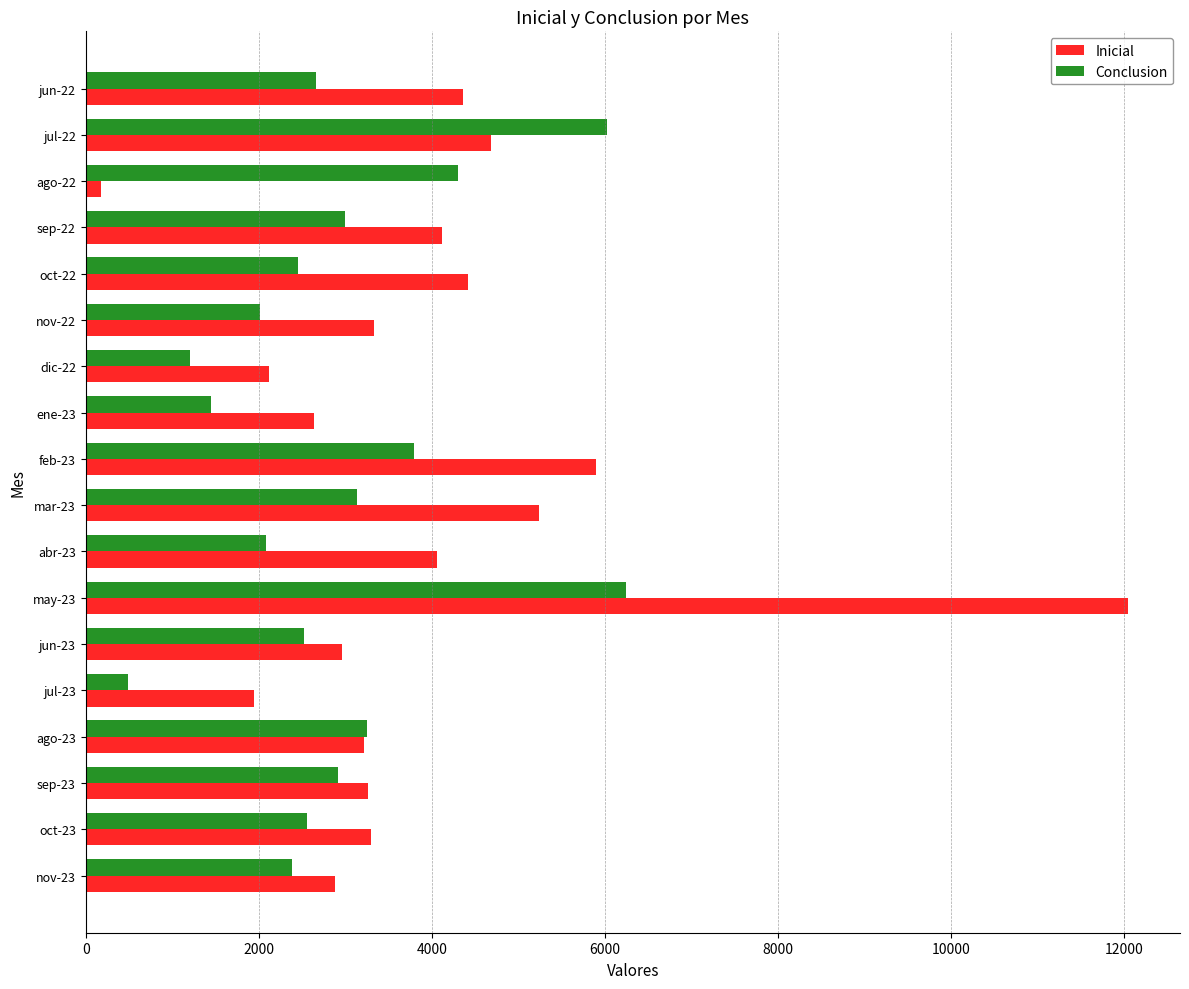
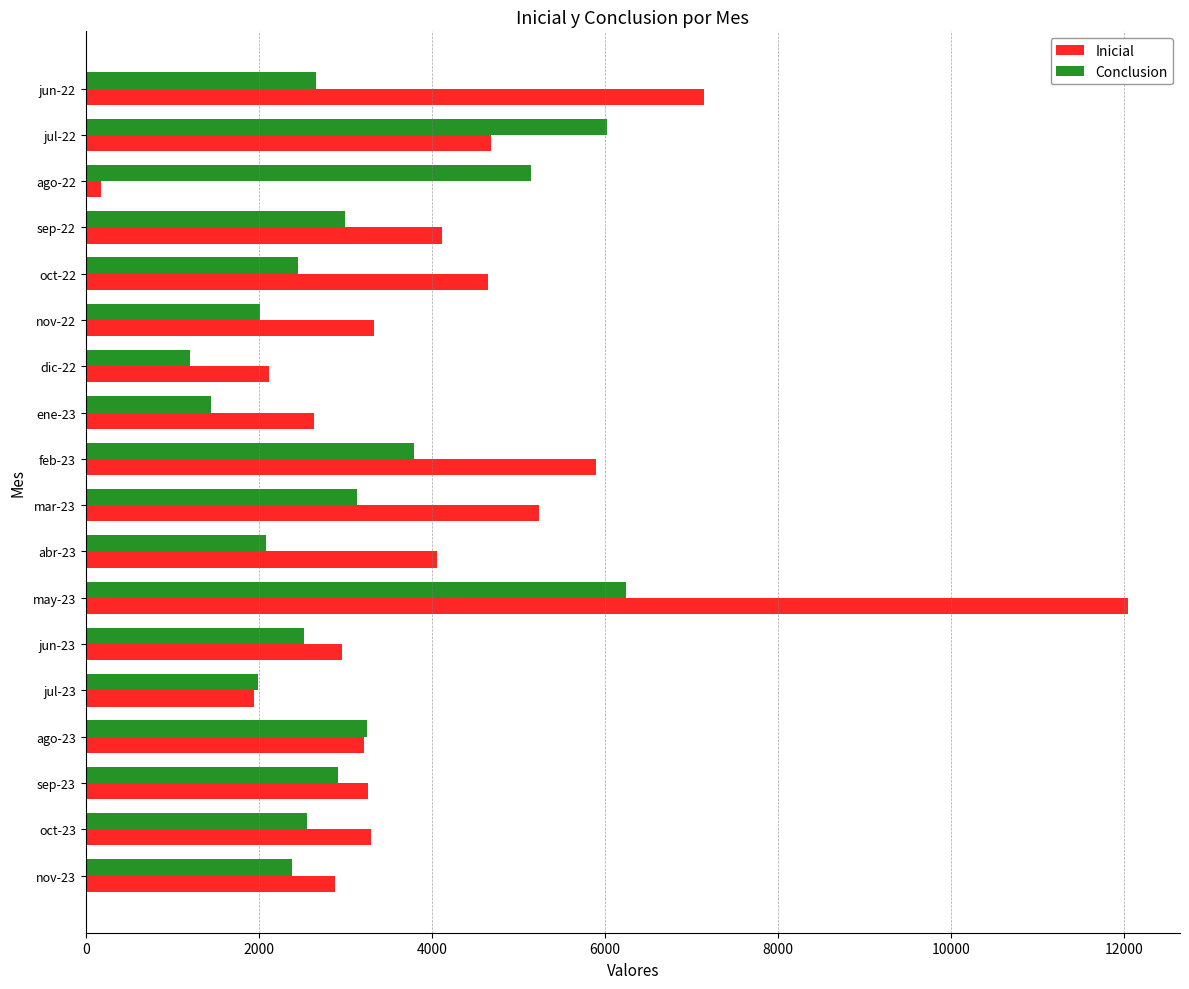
Inicial, jun-22: 4400 -> 7100
Conclusion, ago-22: 4300 -> 5200
Inicial, oct-22: 4400 -> 4700
Conclusion, jul-23: 500 -> 2000
